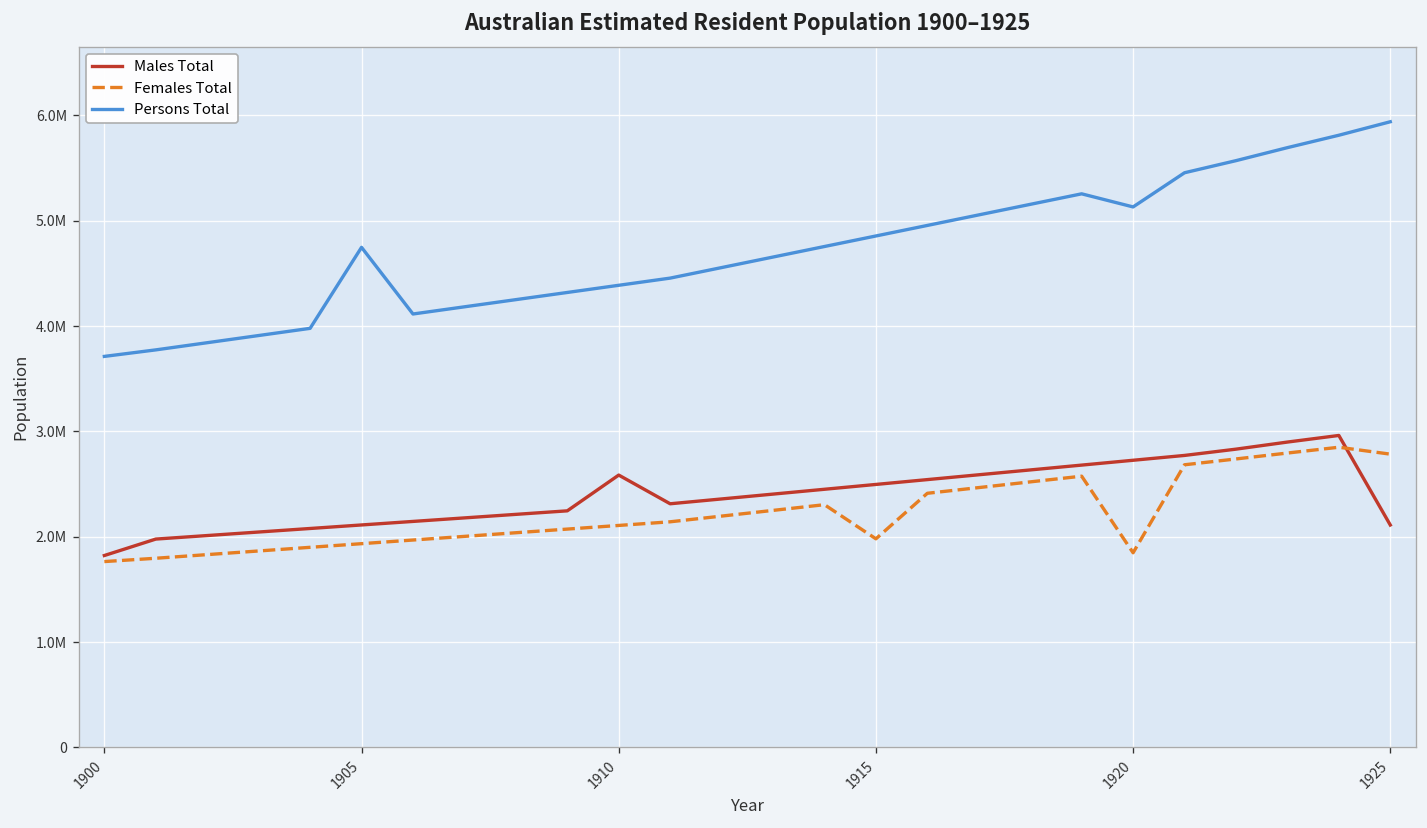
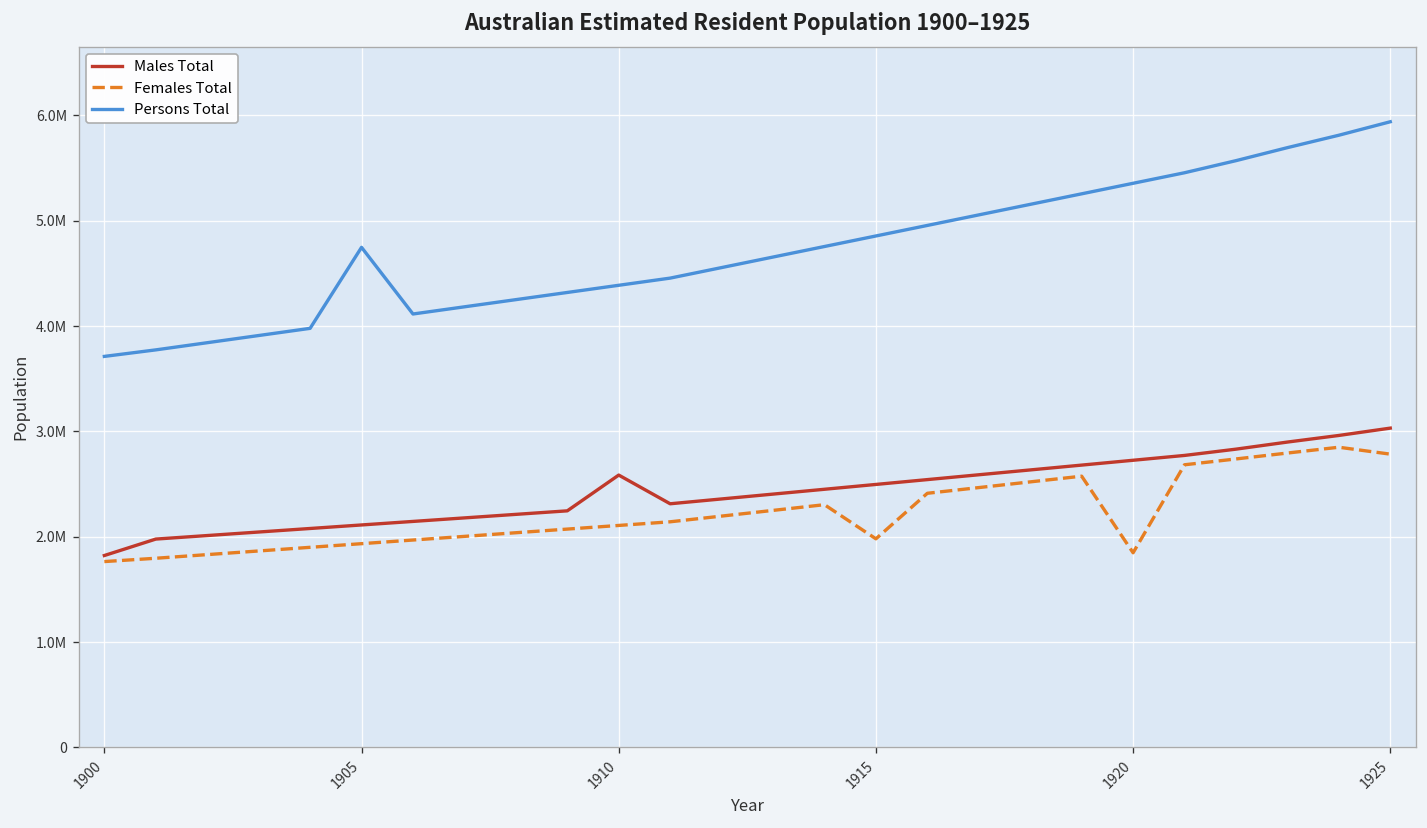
Persons Total, 1920: 5100000 -> 5400000
Males Total, 1925: 2100000 -> 3000000
